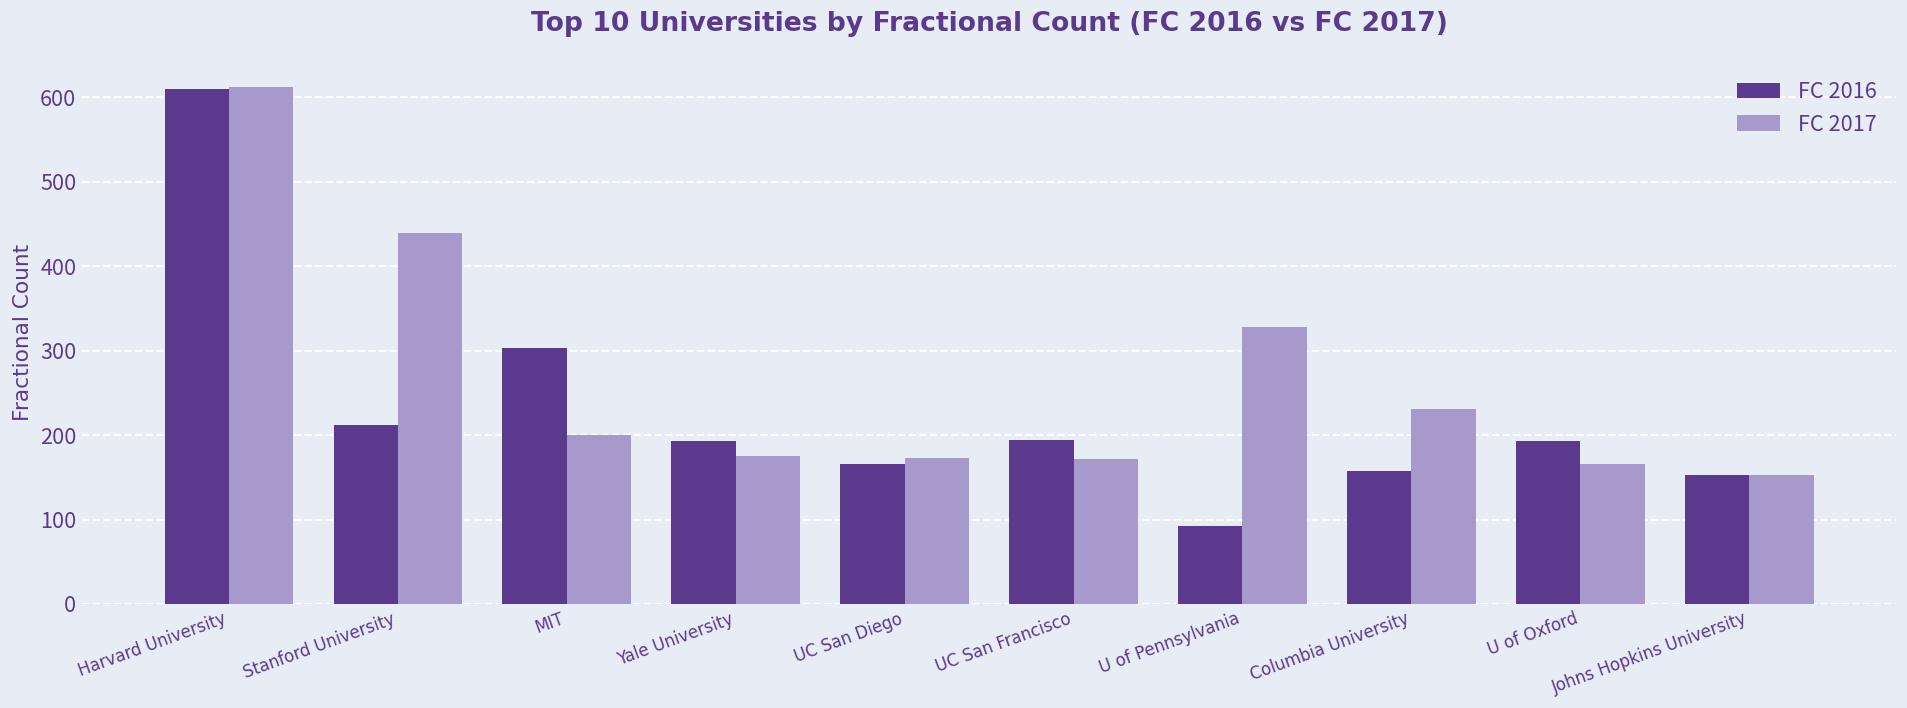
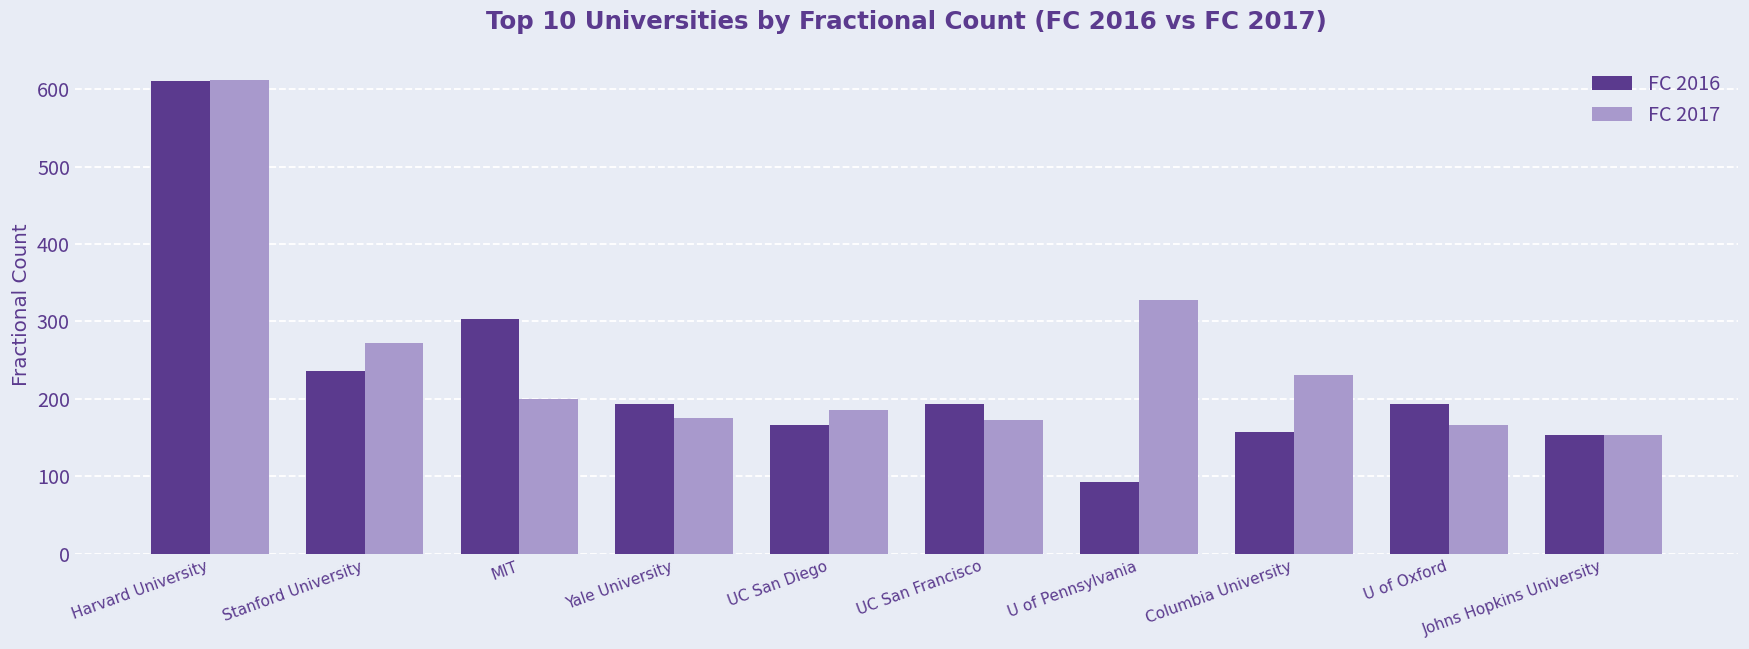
FC 2016, Stanford University: 210 -> 240
FC 2017, Stanford University: 440 -> 270
FC 2017, UC San Diego: 170 -> 190
